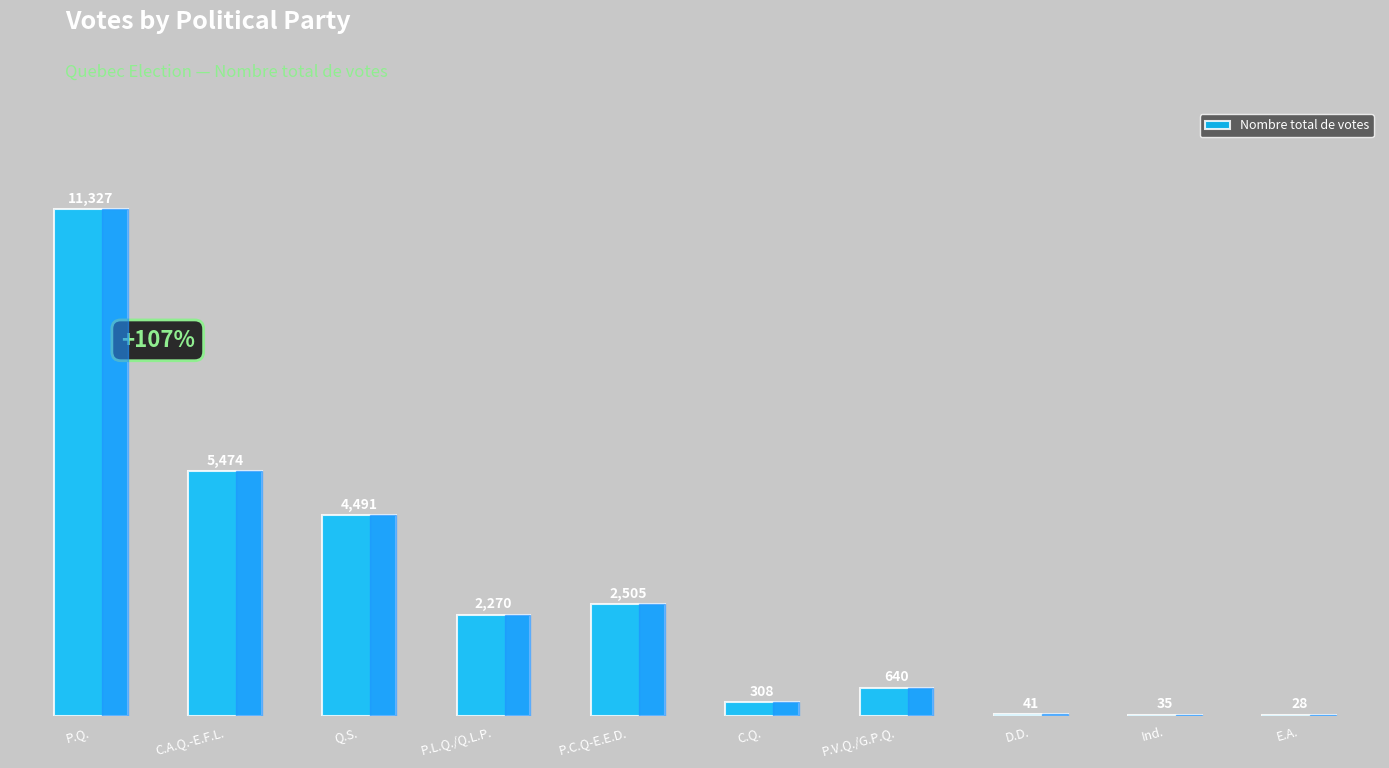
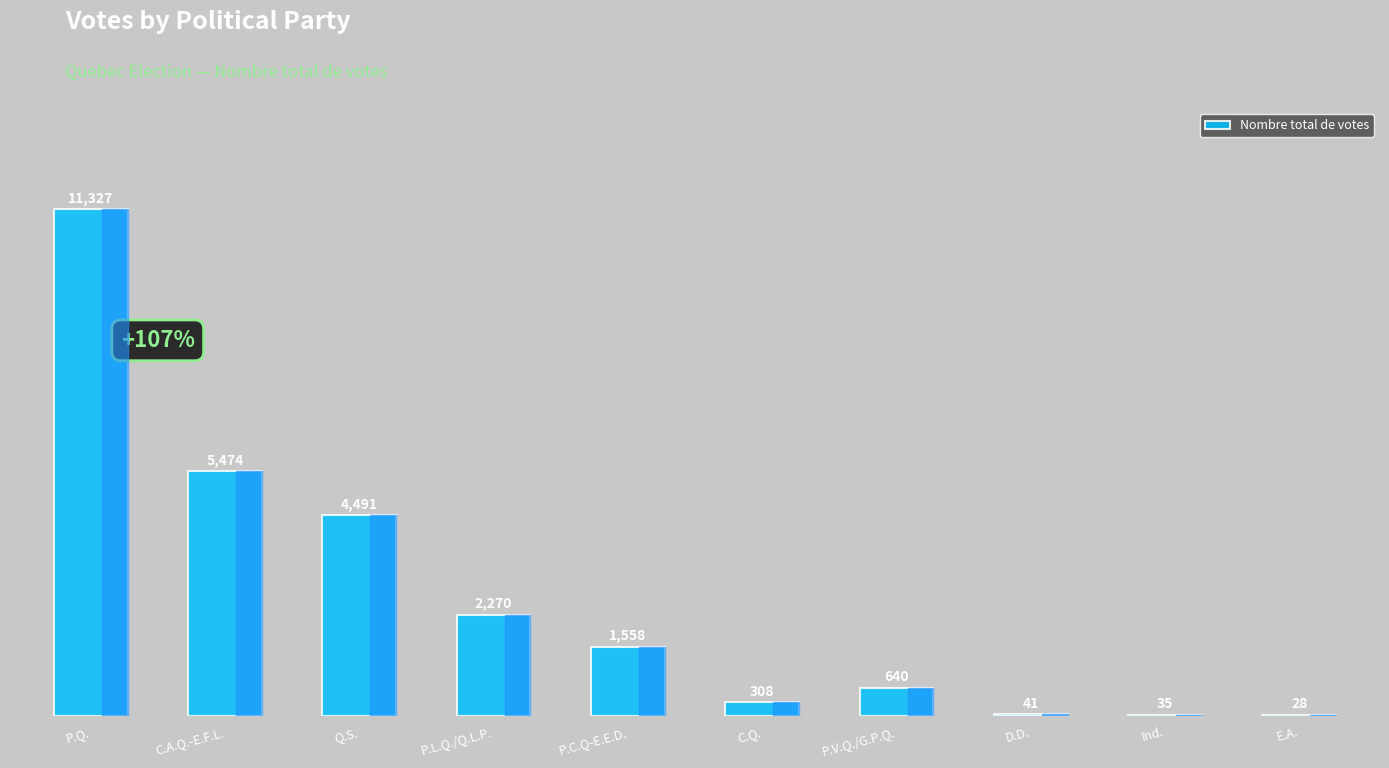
P.C.Q-E.E.D.: 2,505 -> 1,558
